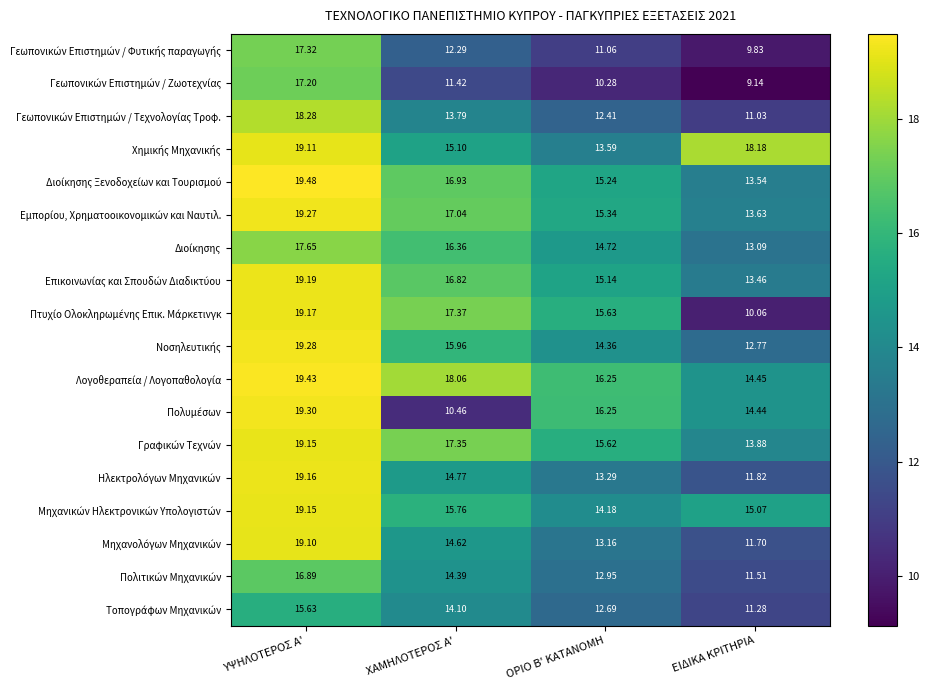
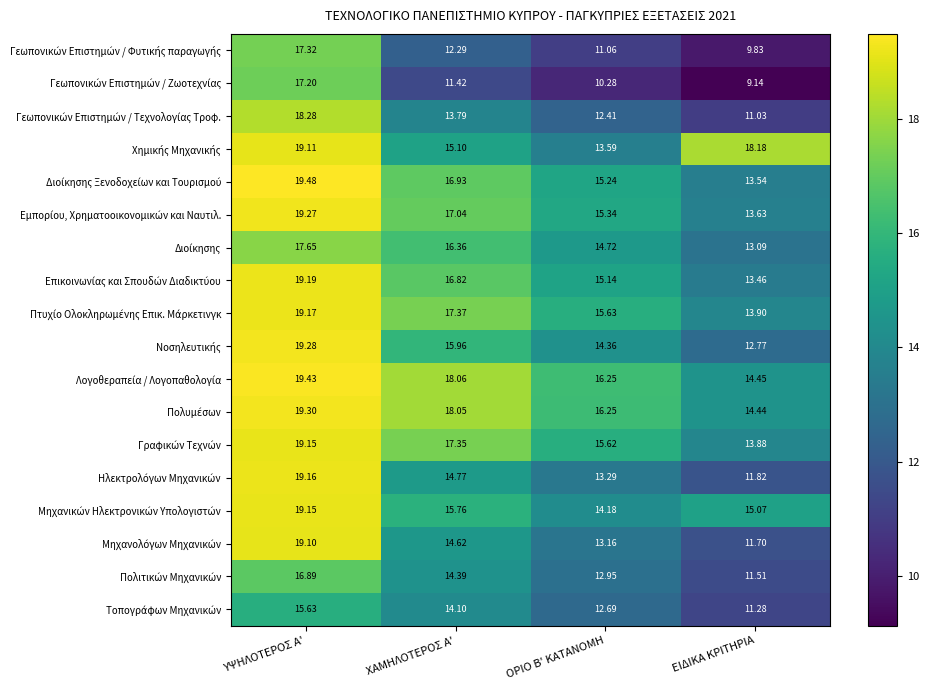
Πτυχίο Ολοκληρωμένης Επικ. Μάρκετινγκ, ΕΙΔΙΚΑ ΚΡΙΤΗΡΙΑ: 10.06 -> 13.90
Πολυμέσων, ΧΑΜΗΛΟΤΕΡΟΣ Α': 10.46 -> 18.05
